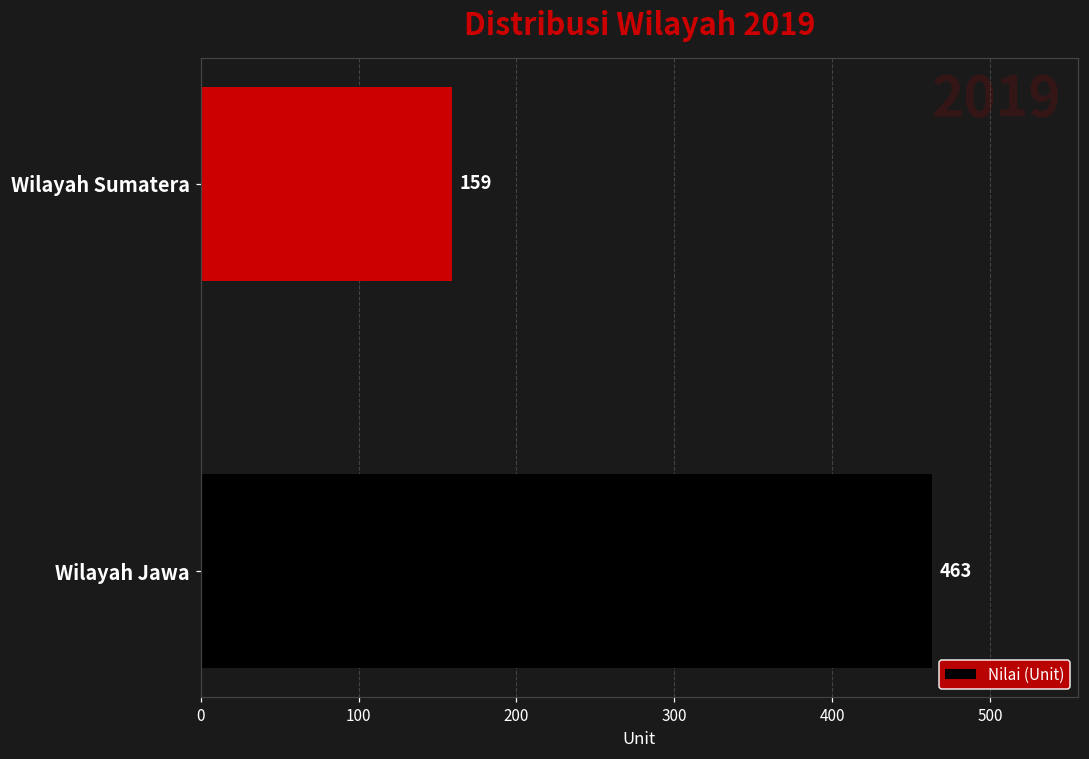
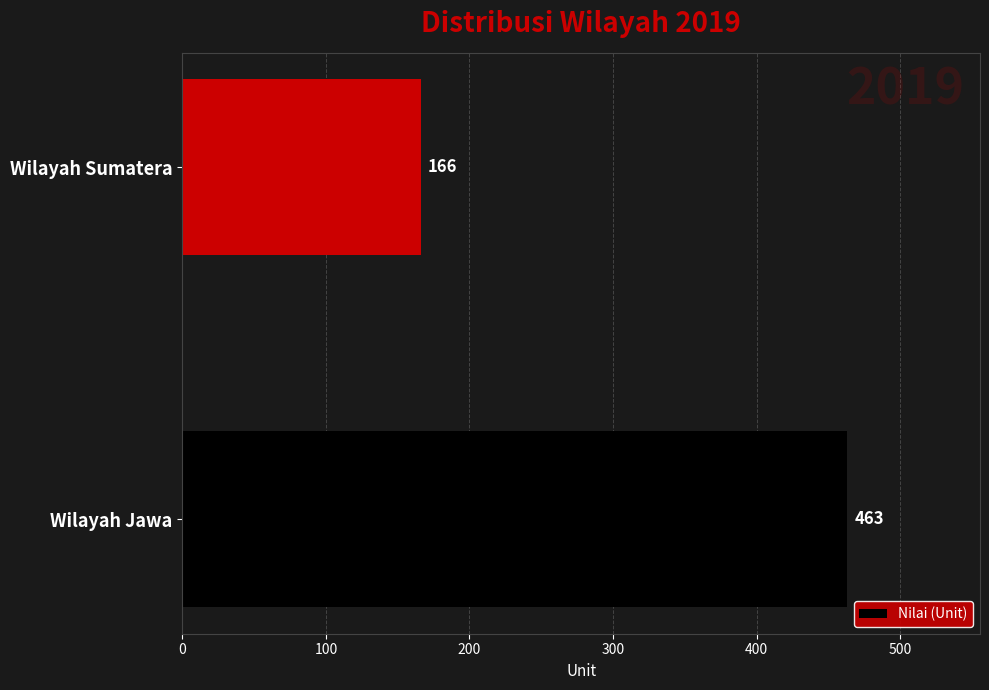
Wilayah Sumatera: 159 -> 166
